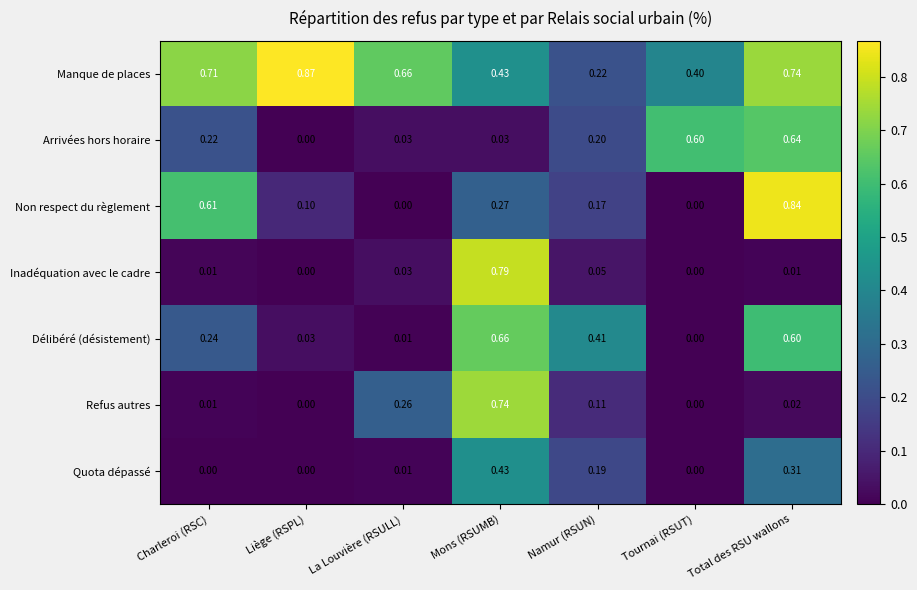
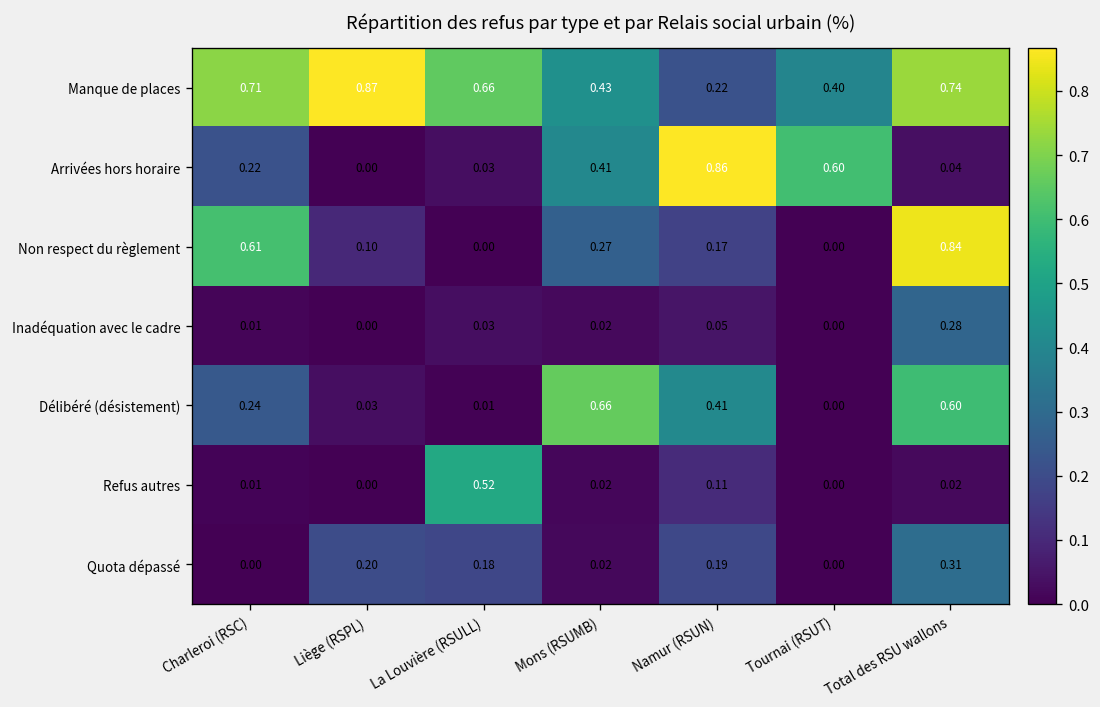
Arrivées hors horaire, Mons (RSUMB): 0.03 -> 0.41
Arrivées hors horaire, Namur (RSUN): 0.20 -> 0.86
Arrivées hors horaire, Total des RSU wallons: 0.64 -> 0.04
Inadéquation avec le cadre, Mons (RSUMB): 0.79 -> 0.02
Inadéquation avec le cadre, Total des RSU wallons: 0.01 -> 0.28
Refus autres, La Louvière (RSULL): 0.26 -> 0.52
Refus autres, Mons (RSUMB): 0.74 -> 0.02
Quota dépassé, Liège (RSPL): 0.00 -> 0.20
Quota dépassé, La Louvière (RSULL): 0.01 -> 0.18
Quota dépassé, Mons (RSUMB): 0.43 -> 0.02
